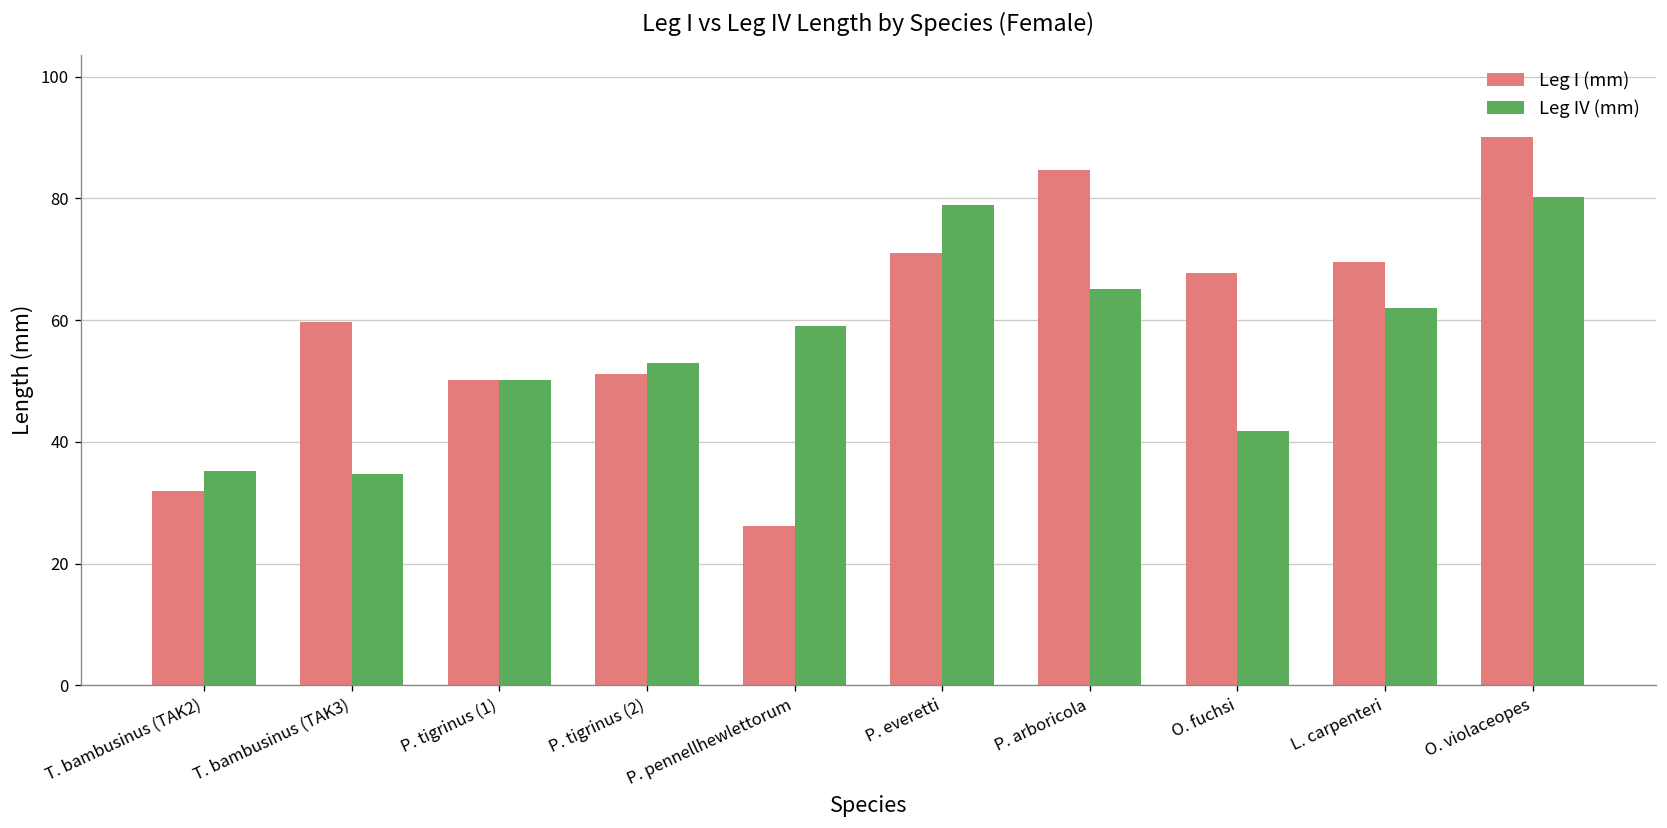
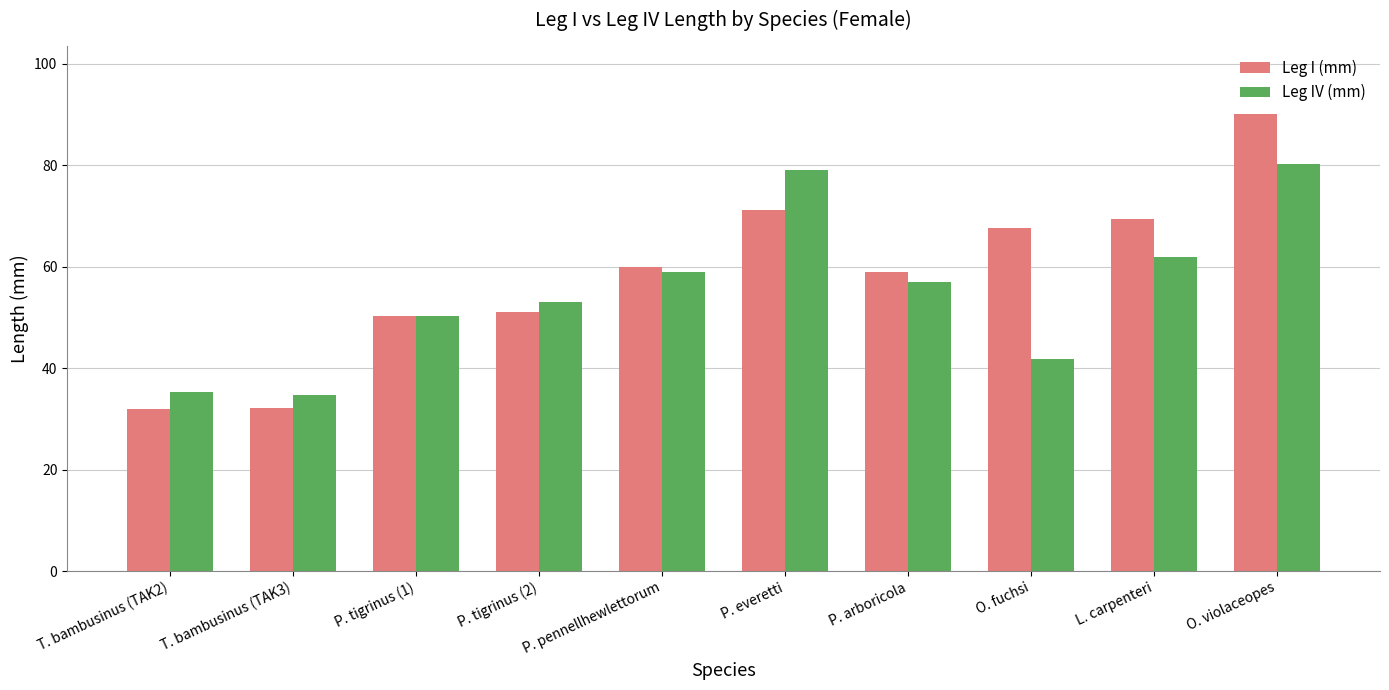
Leg I (mm), T. bambusinus (TAK3): 60 -> 32
Leg I (mm), P. pennellhewlettorum: 26 -> 60
Leg I (mm), P. arboricola: 85 -> 59
Leg IV (mm), P. arboricola: 65 -> 57
